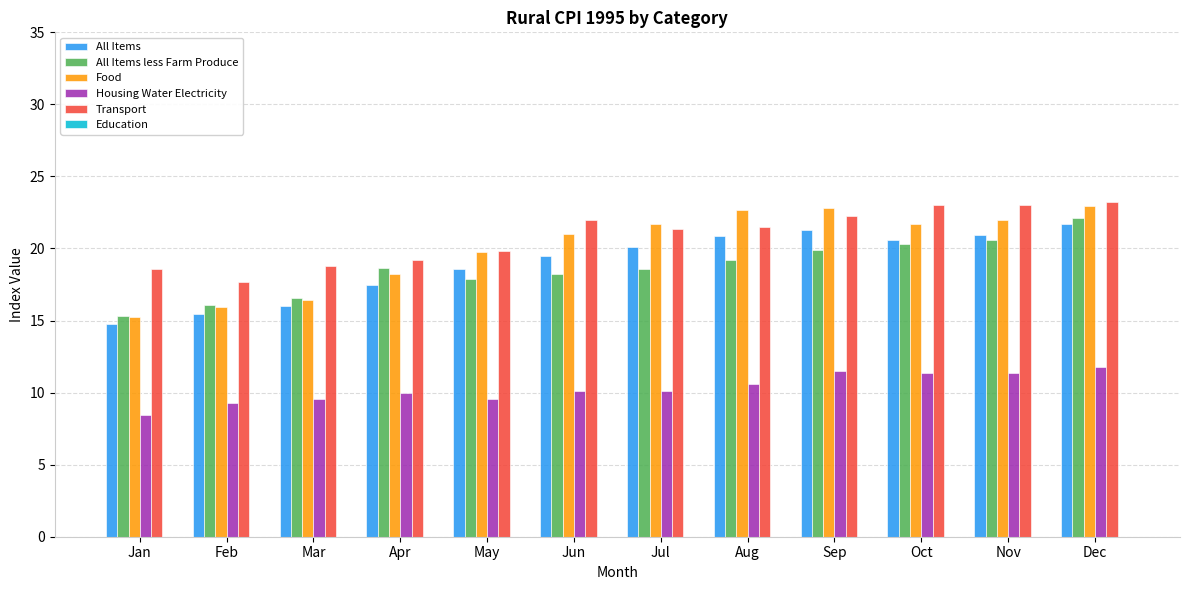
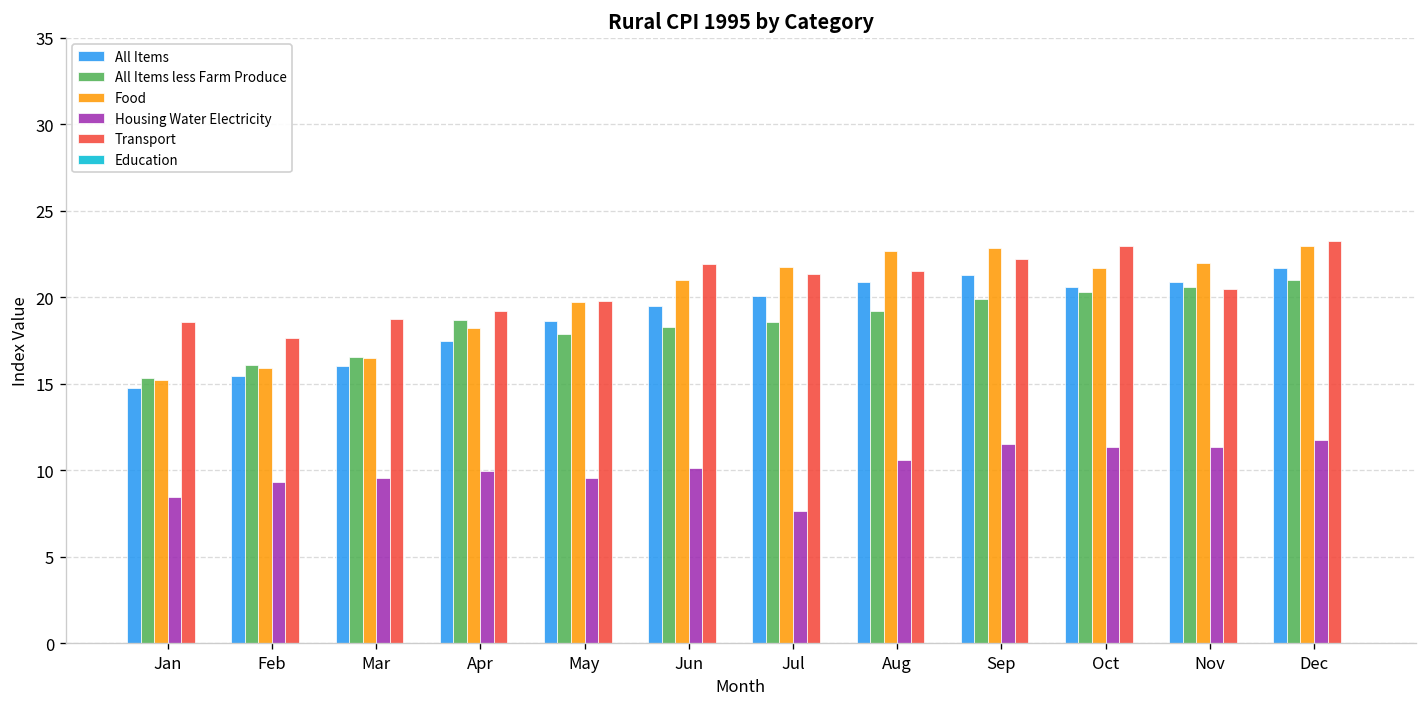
Housing Water Electricity, Jul: 10.1 -> 7.6
Transport, Nov: 23.0 -> 20.5
All Items less Farm Produce, Dec: 22.1 -> 21.0
